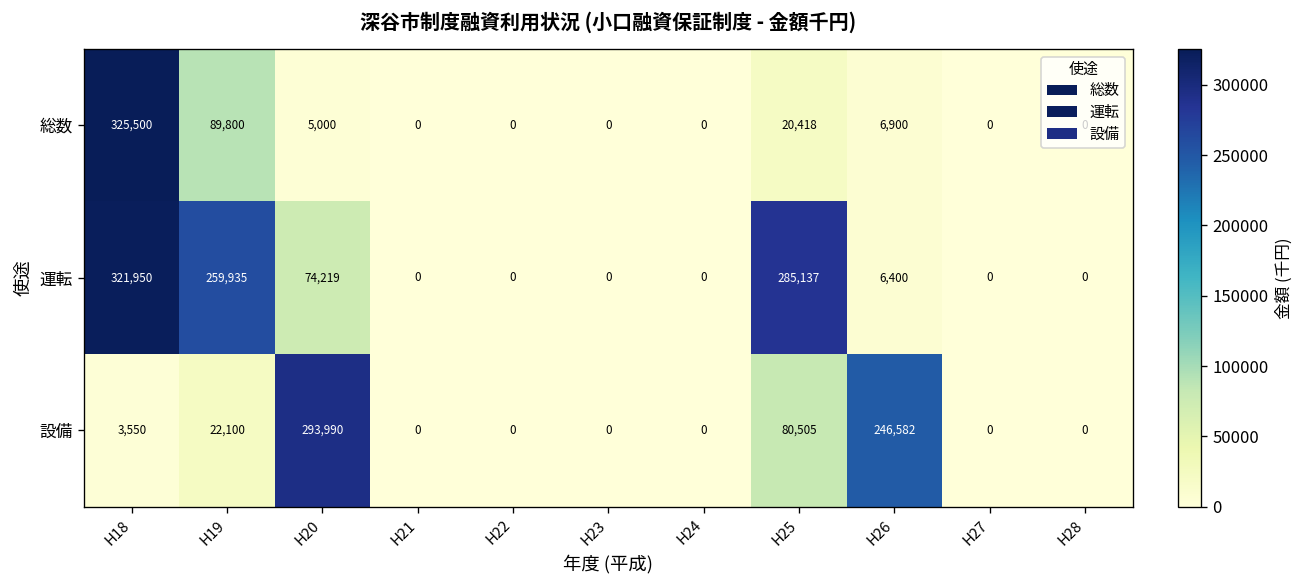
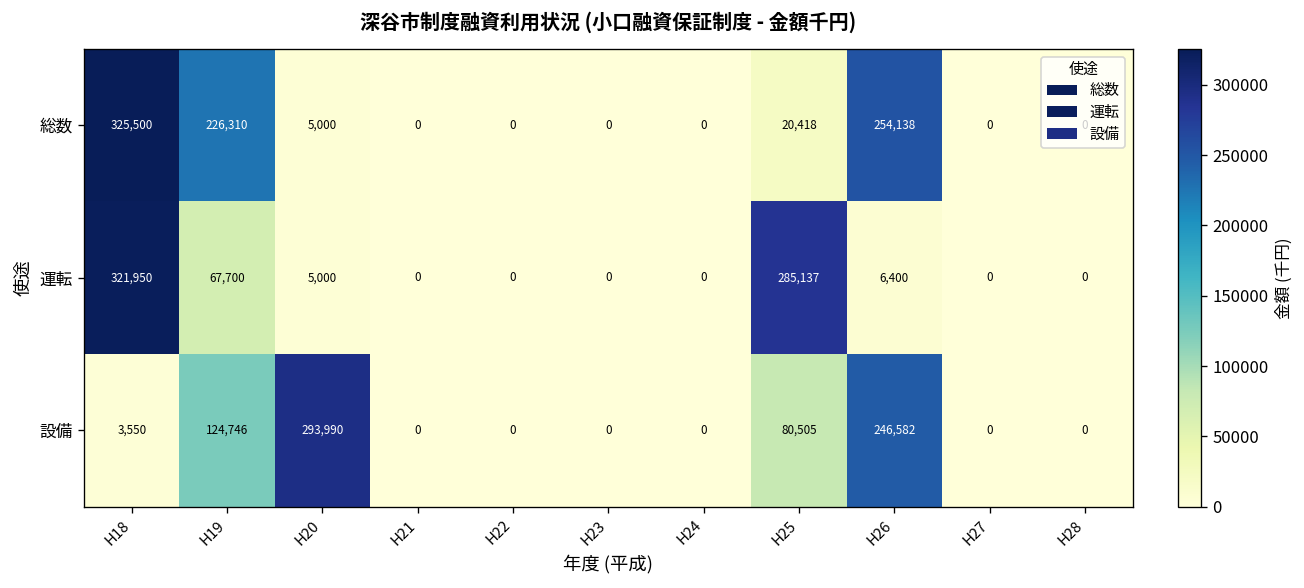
総数, H19: 89,800 -> 226,310
総数, H26: 6,900 -> 254,138
運転, H19: 259,935 -> 67,700
運転, H20: 74,219 -> 5,000
設備, H19: 22,100 -> 124,746
